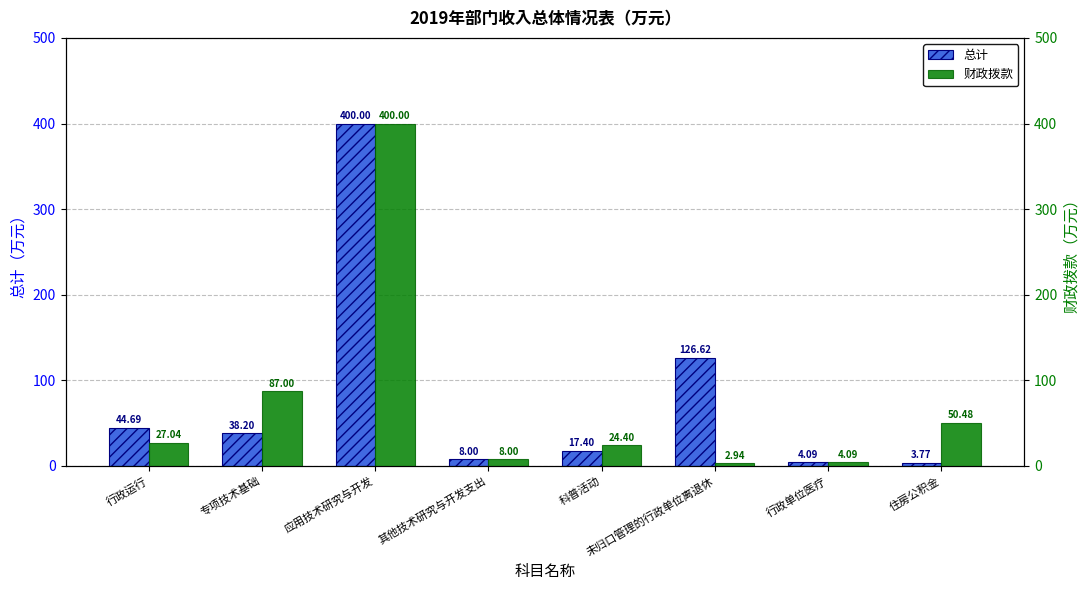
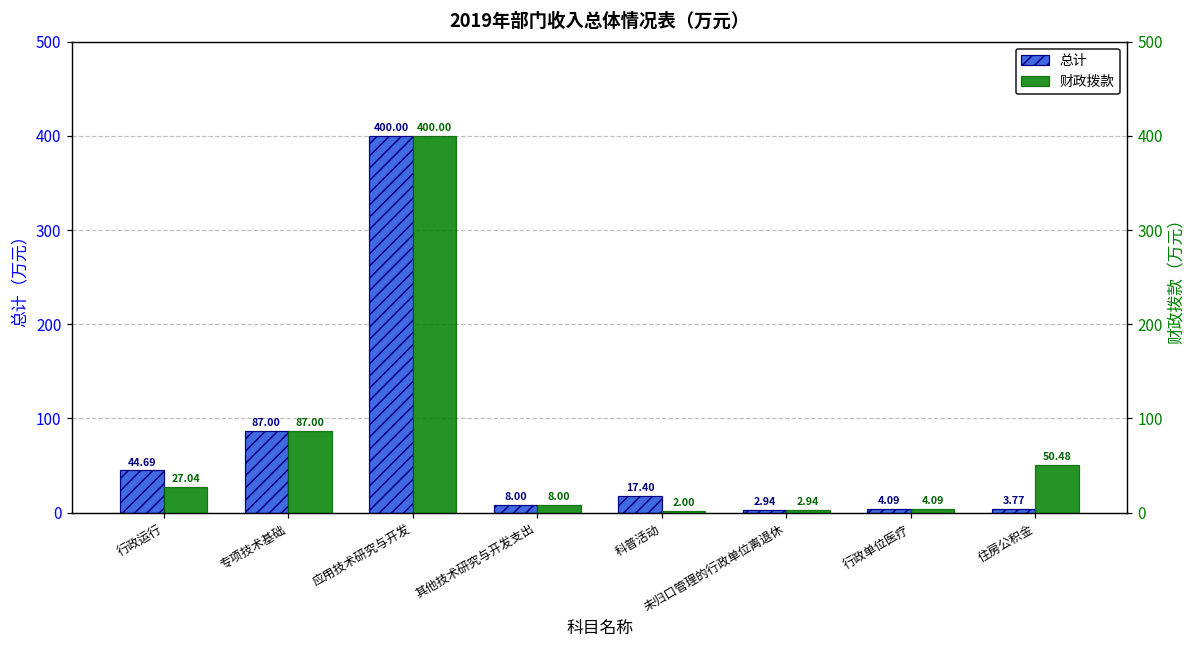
总计, 专项技术基础: 38.20 -> 87.00
总计, 未归口管理的行政单位离退休: 126.62 -> 2.94
财政拨款, 科普活动: 24.40 -> 2.00
